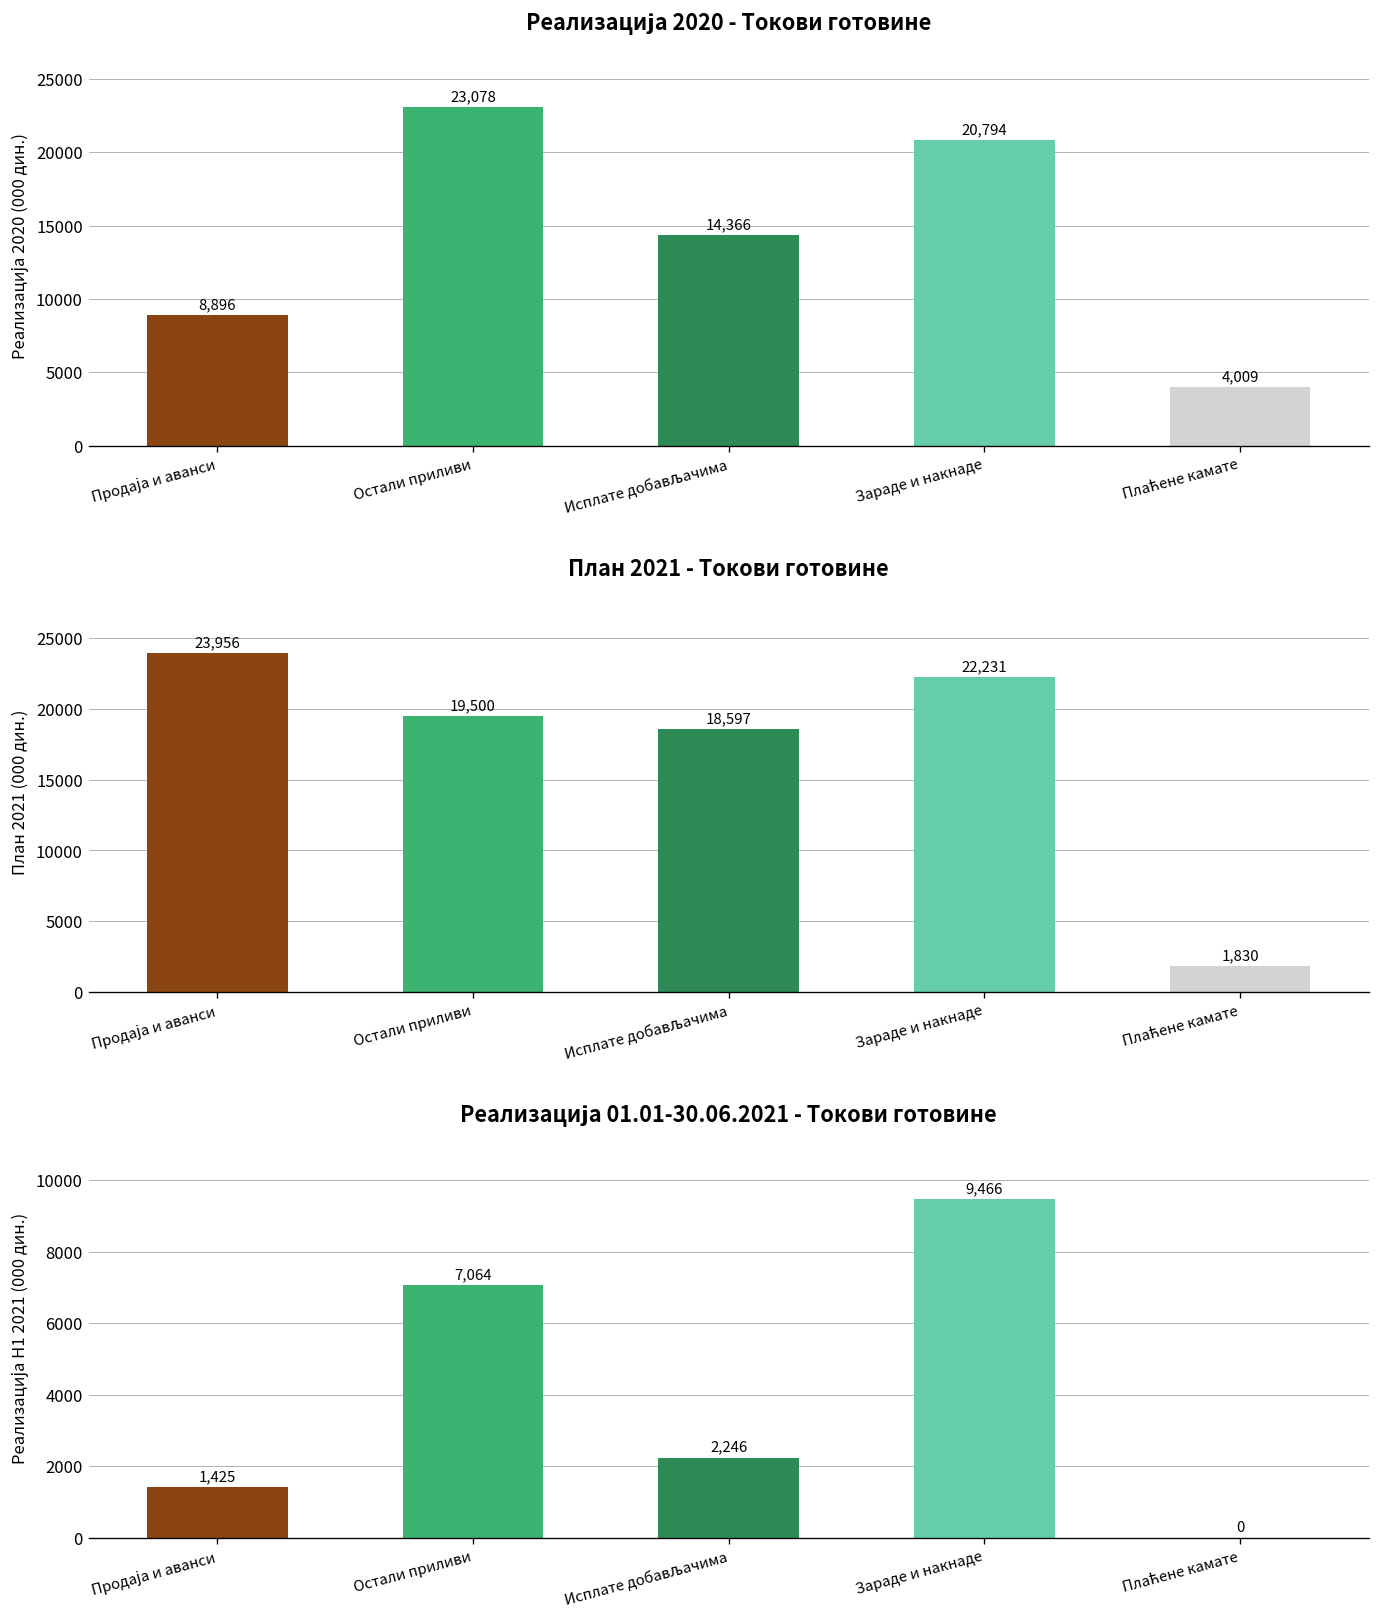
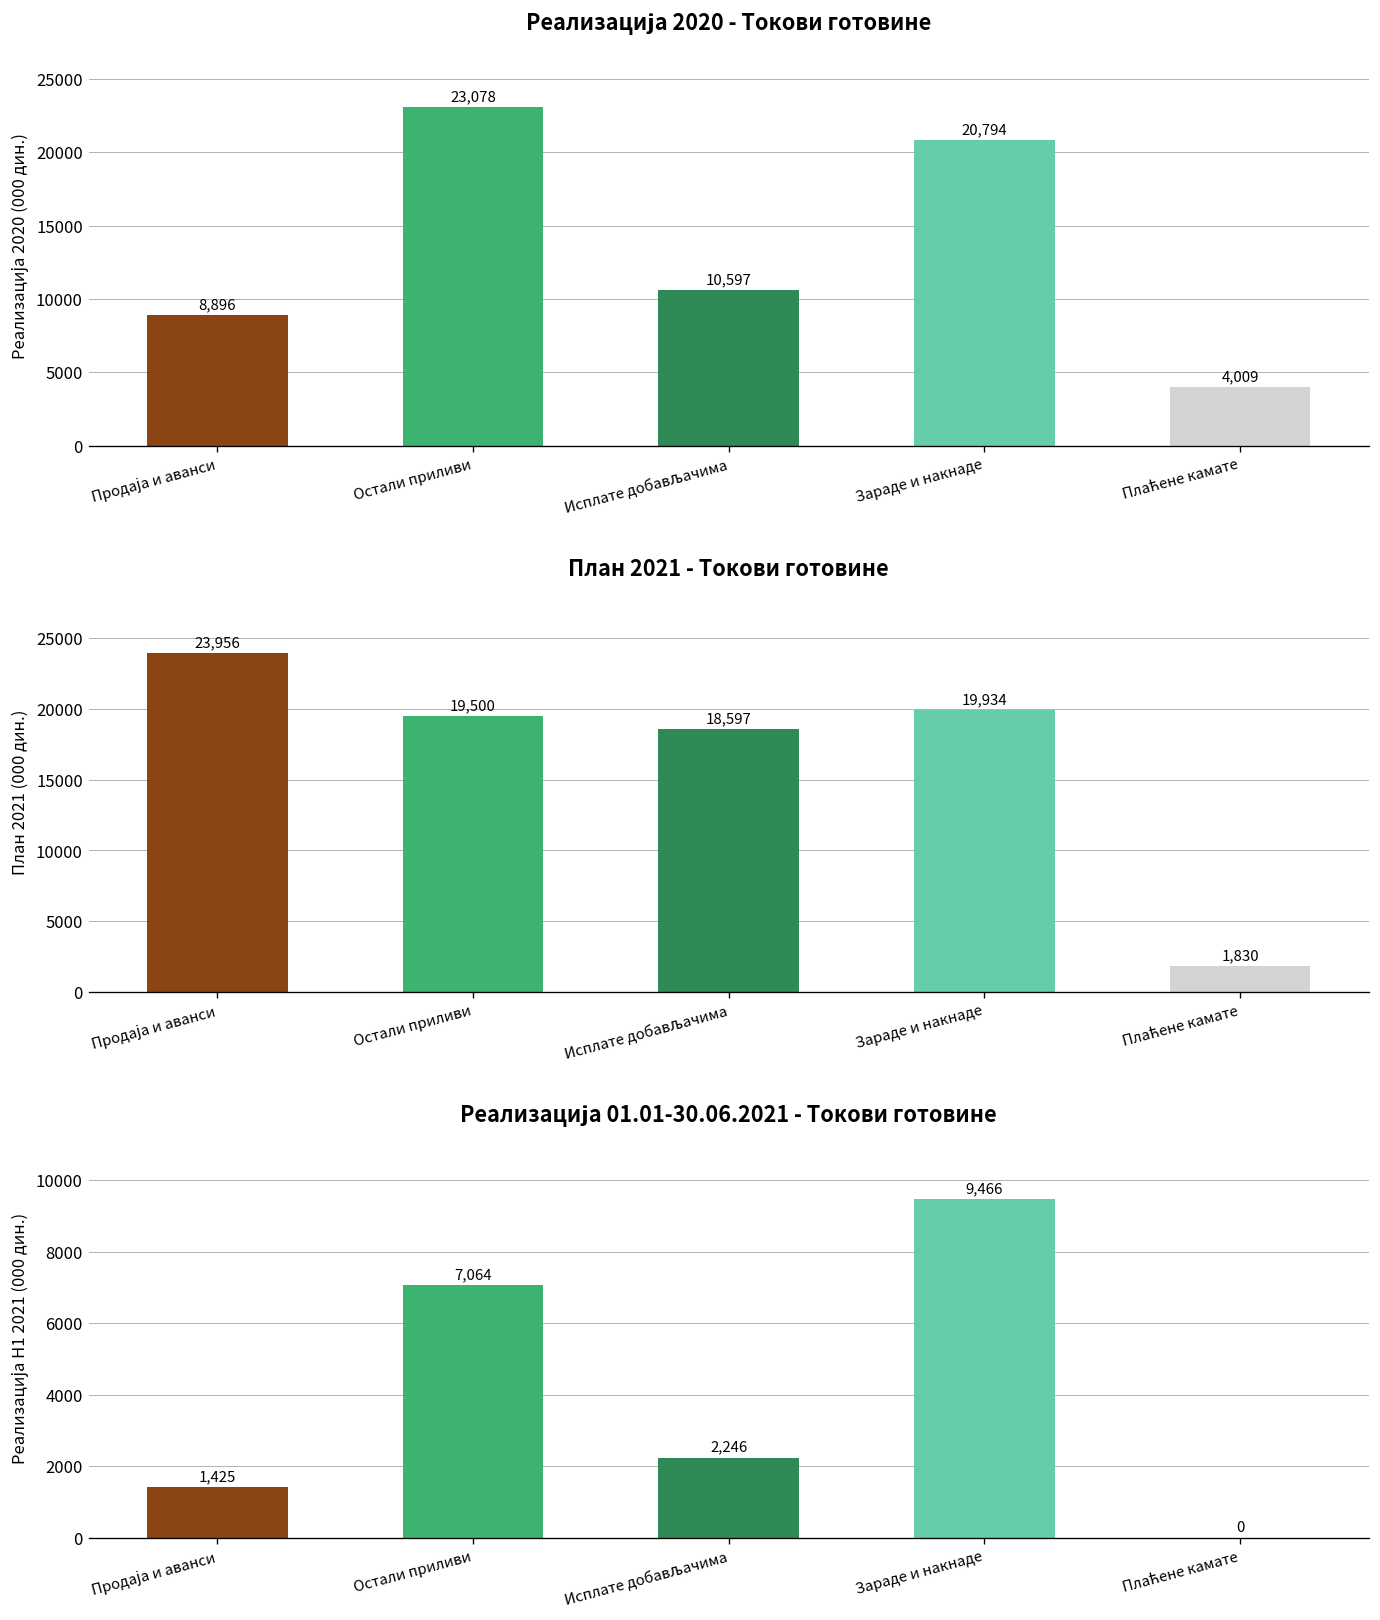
Реализација 2020 - Токови готовине, Исплате добављачима: 14,366 -> 10,597
План 2021 - Токови готовине, Зараде и накнаде: 22,231 -> 19,934
